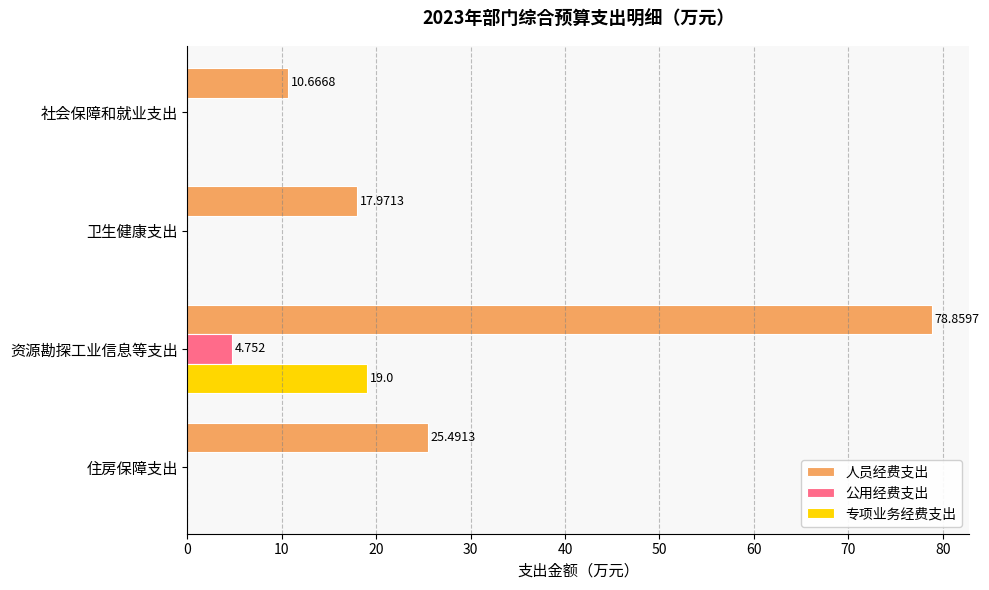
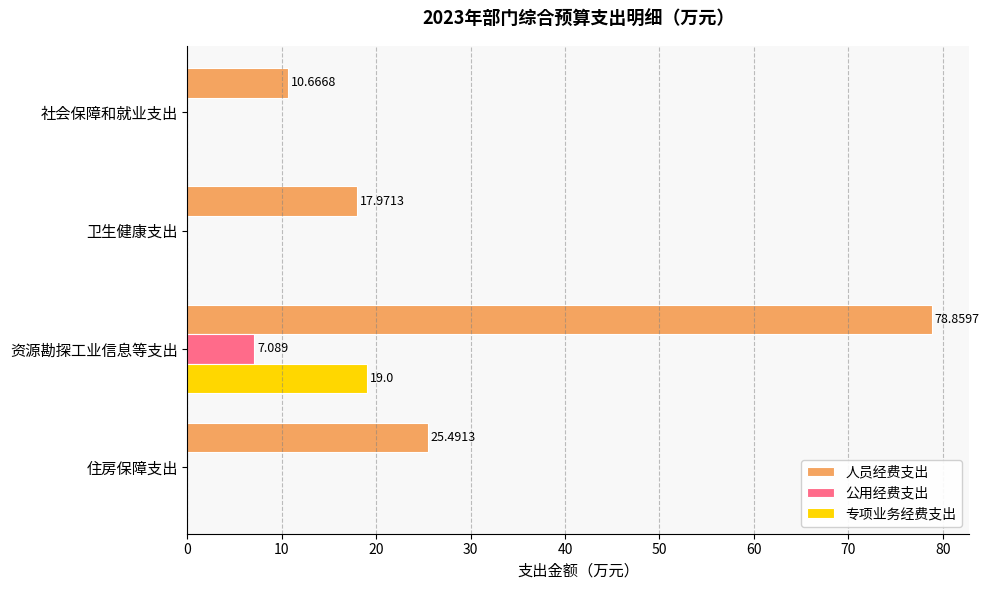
公用经费支出, 资源勘探工业信息等支出: 4.752 -> 7.089
